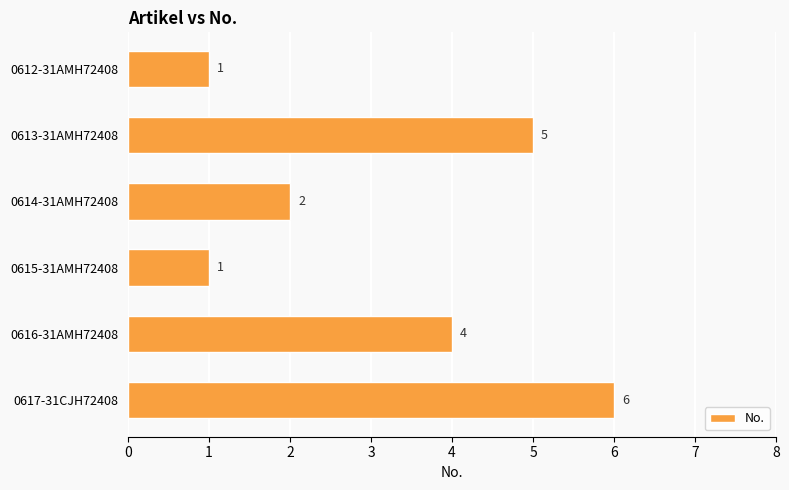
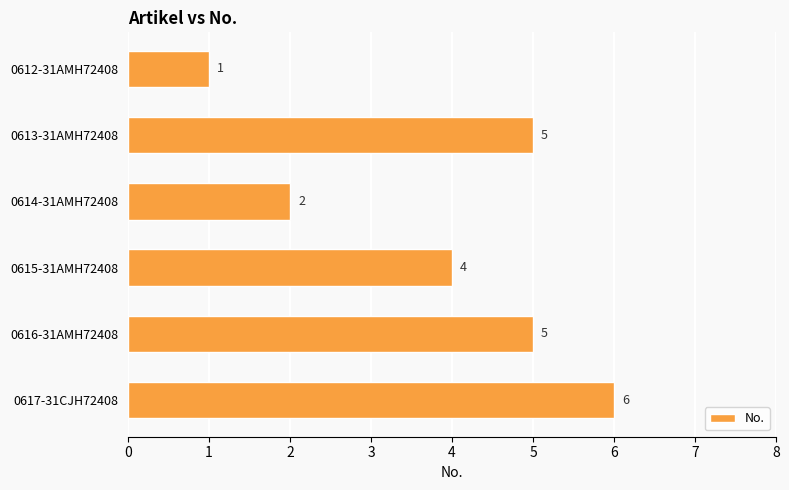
0615-31AMH72408: 1 -> 4
0616-31AMH72408: 4 -> 5
